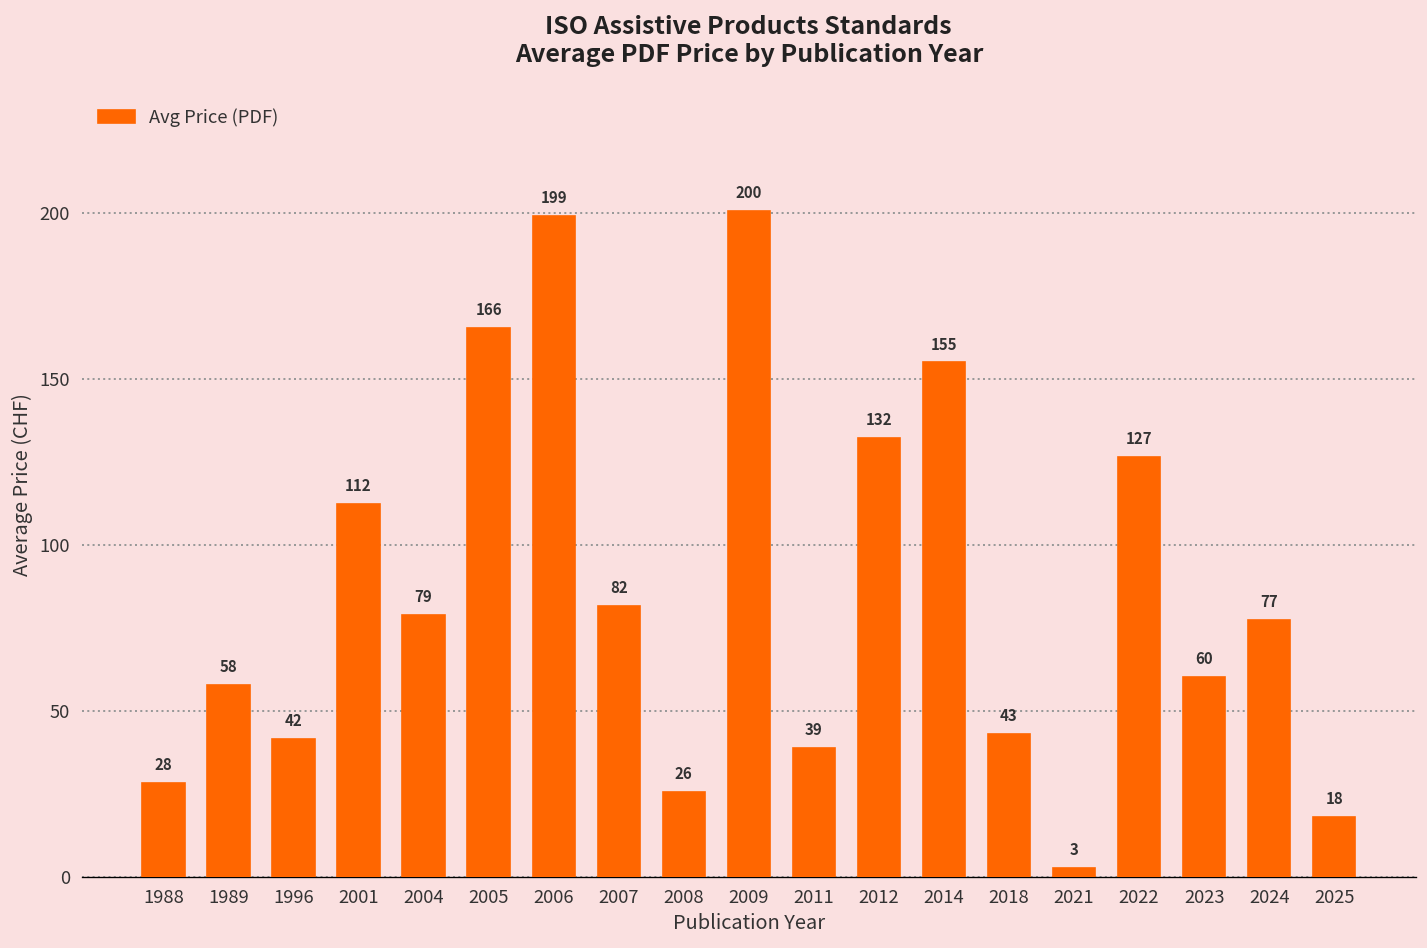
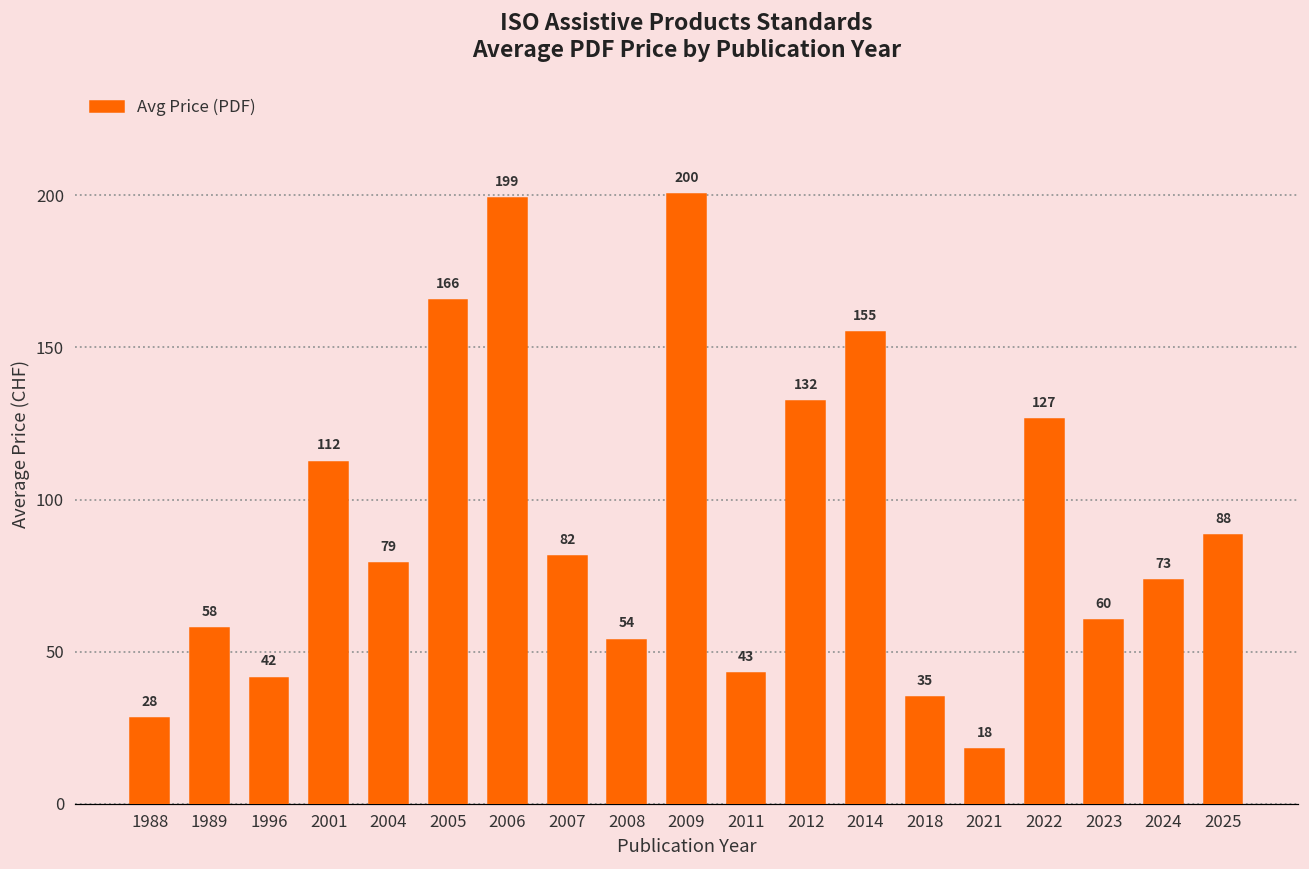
2008: 26 -> 54
2011: 39 -> 43
2018: 43 -> 35
2021: 3 -> 18
2024: 77 -> 73
2025: 18 -> 88
